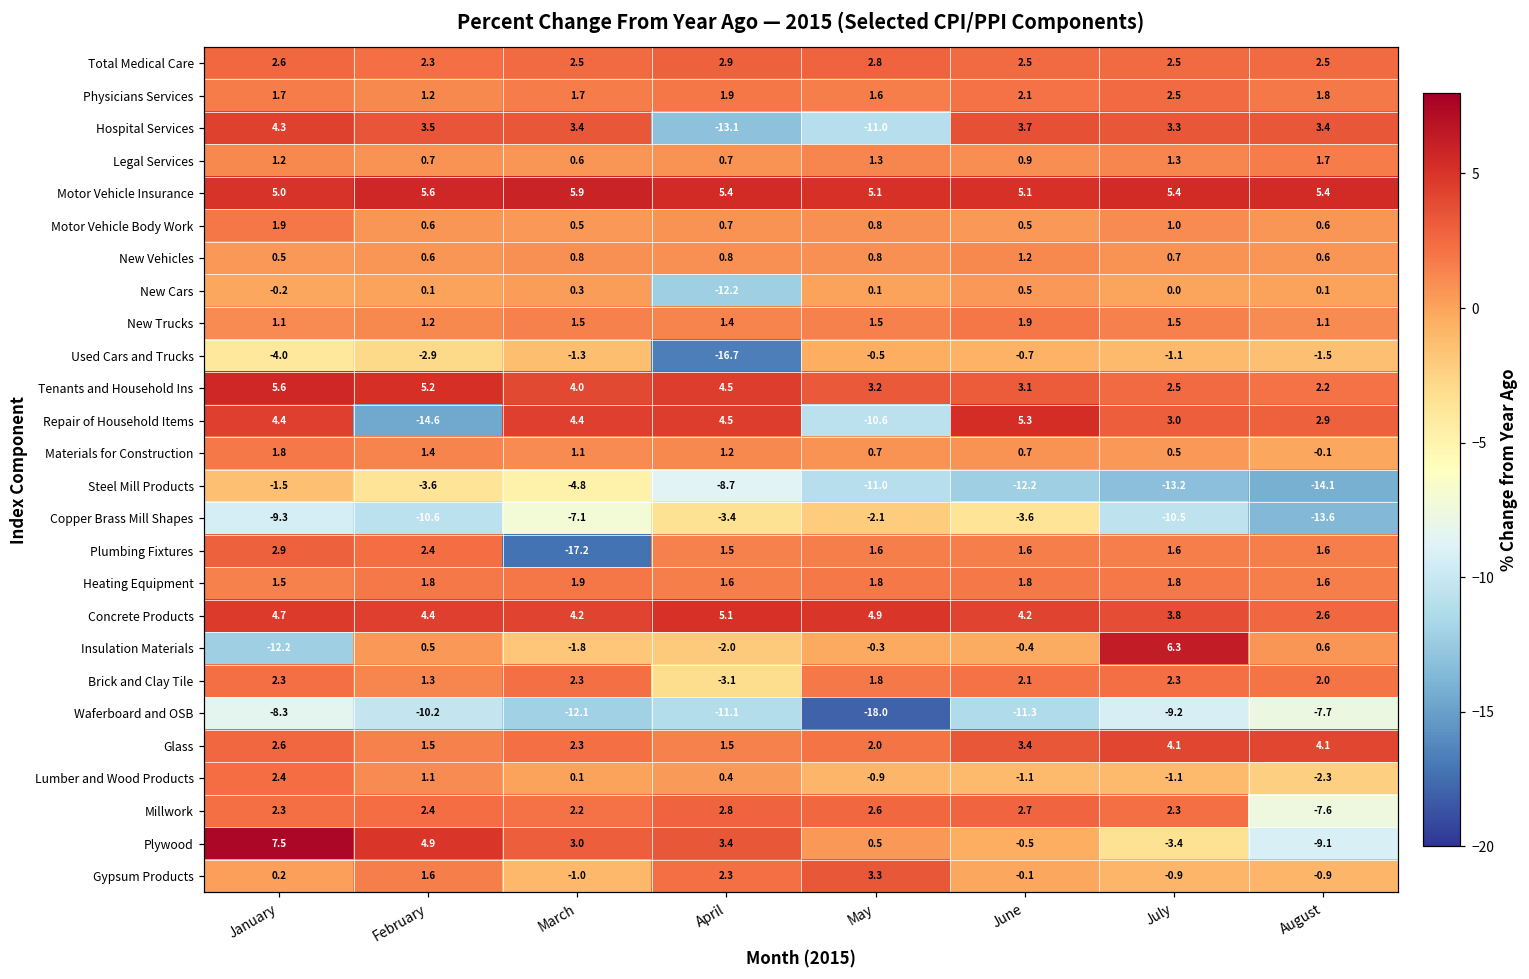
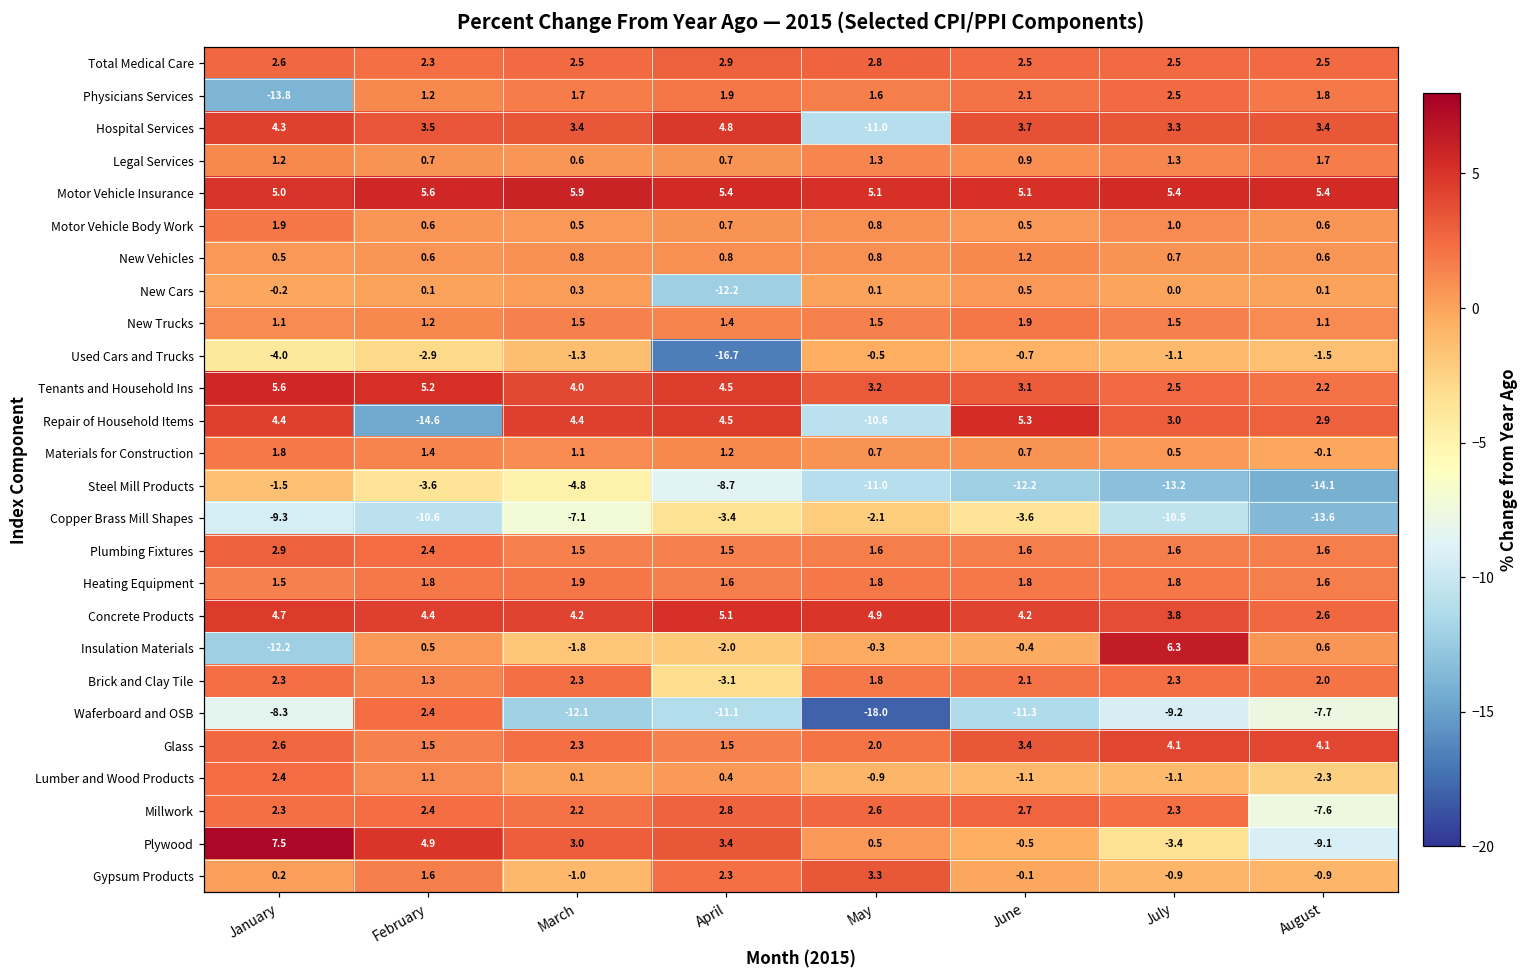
Physicians Services, January: 1.7 -> -13.8
Hospital Services, April: -13.1 -> 4.8
Plumbing Fixtures, March: -17.2 -> 1.5
Waferboard and OSB, February: -10.2 -> 2.4
